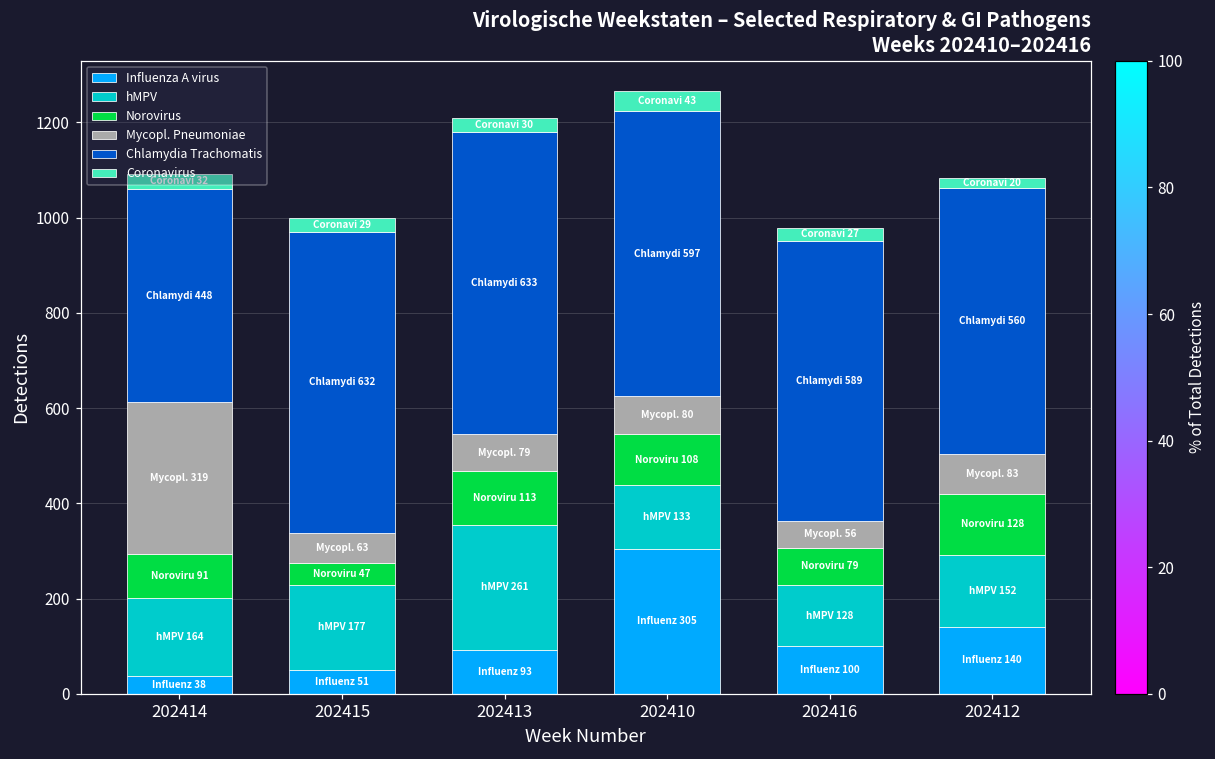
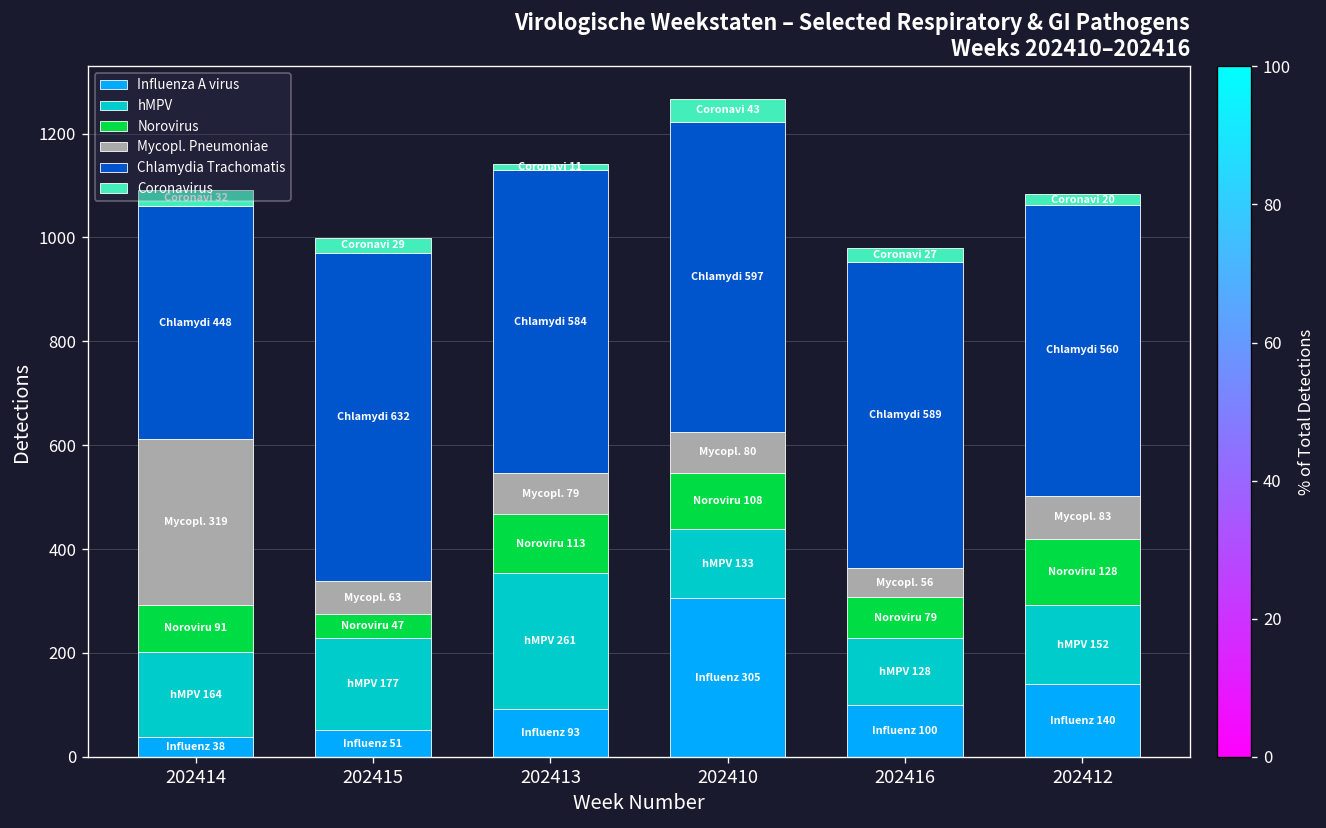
Chlamydia Trachomatis, 202413: 633 -> 584
Coronavirus, 202413: 30 -> 11
